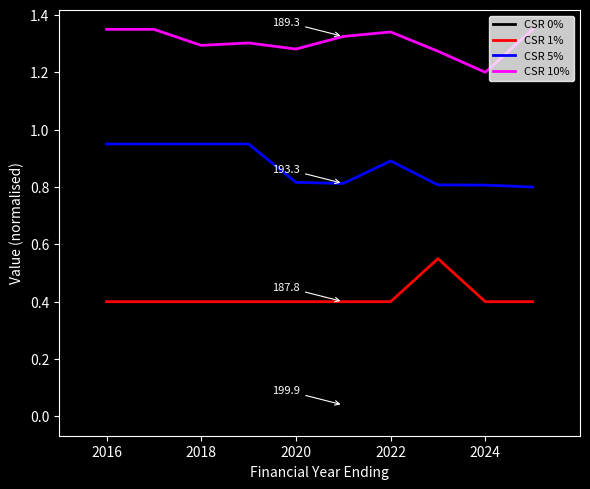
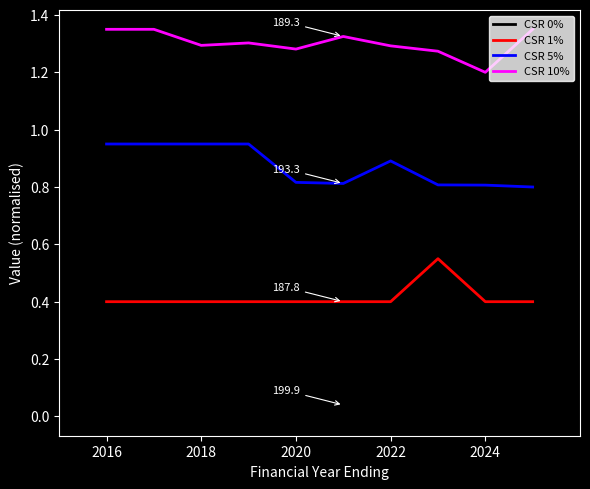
CSR 10%, 2022: 1.34 -> 1.29
